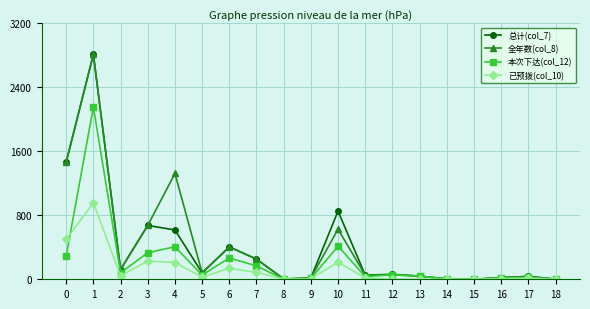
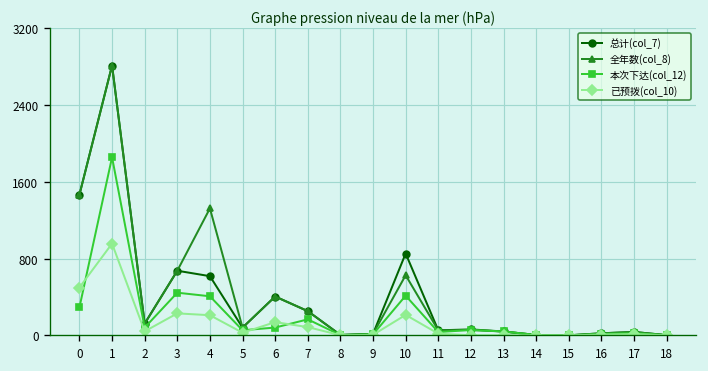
本次下达(col_12), 1: 2200 -> 1900
本次下达(col_12), 3: 300 -> 400
本次下达(col_12), 6: 300 -> 100
